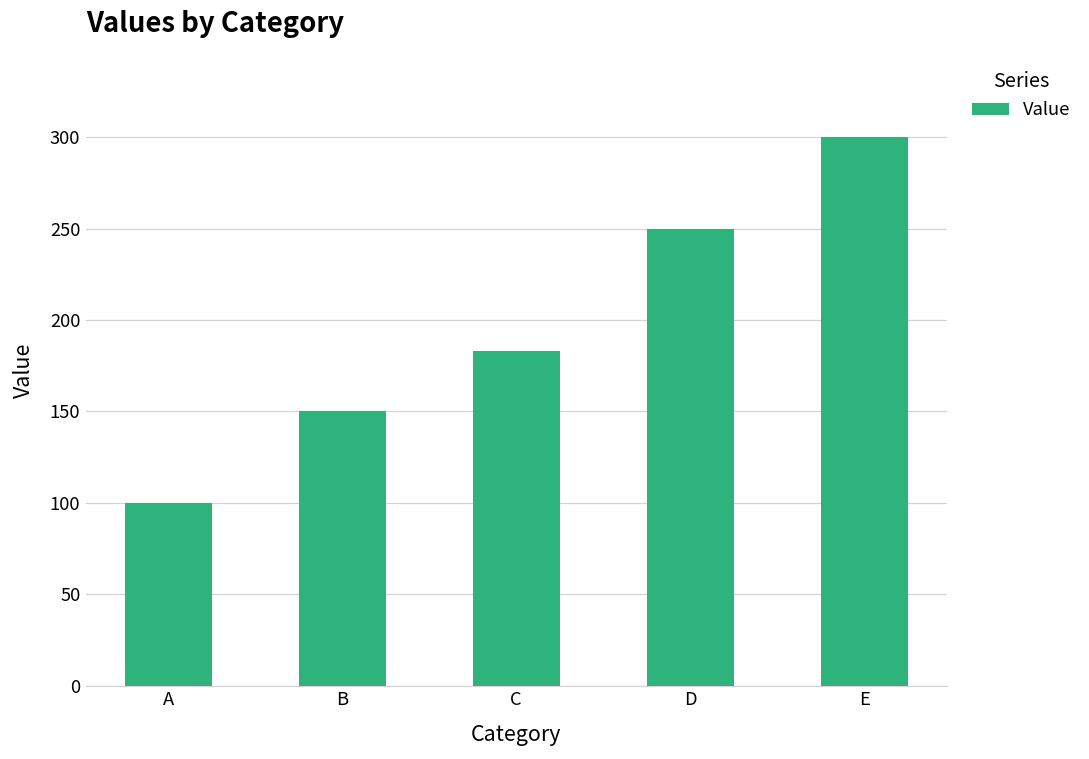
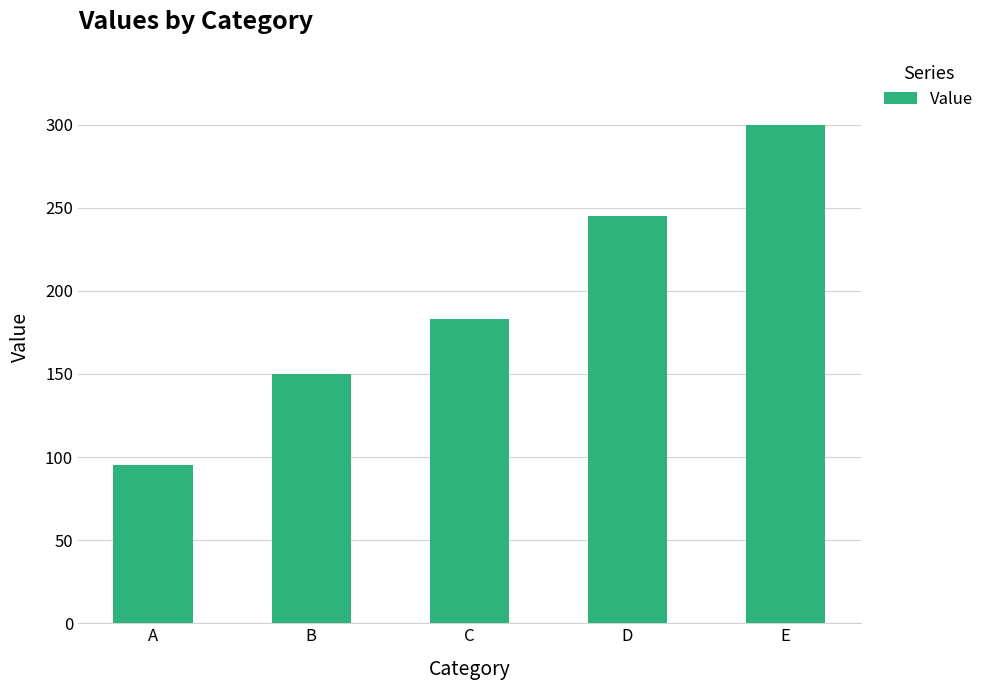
A: 100 -> 95
D: 250 -> 245
